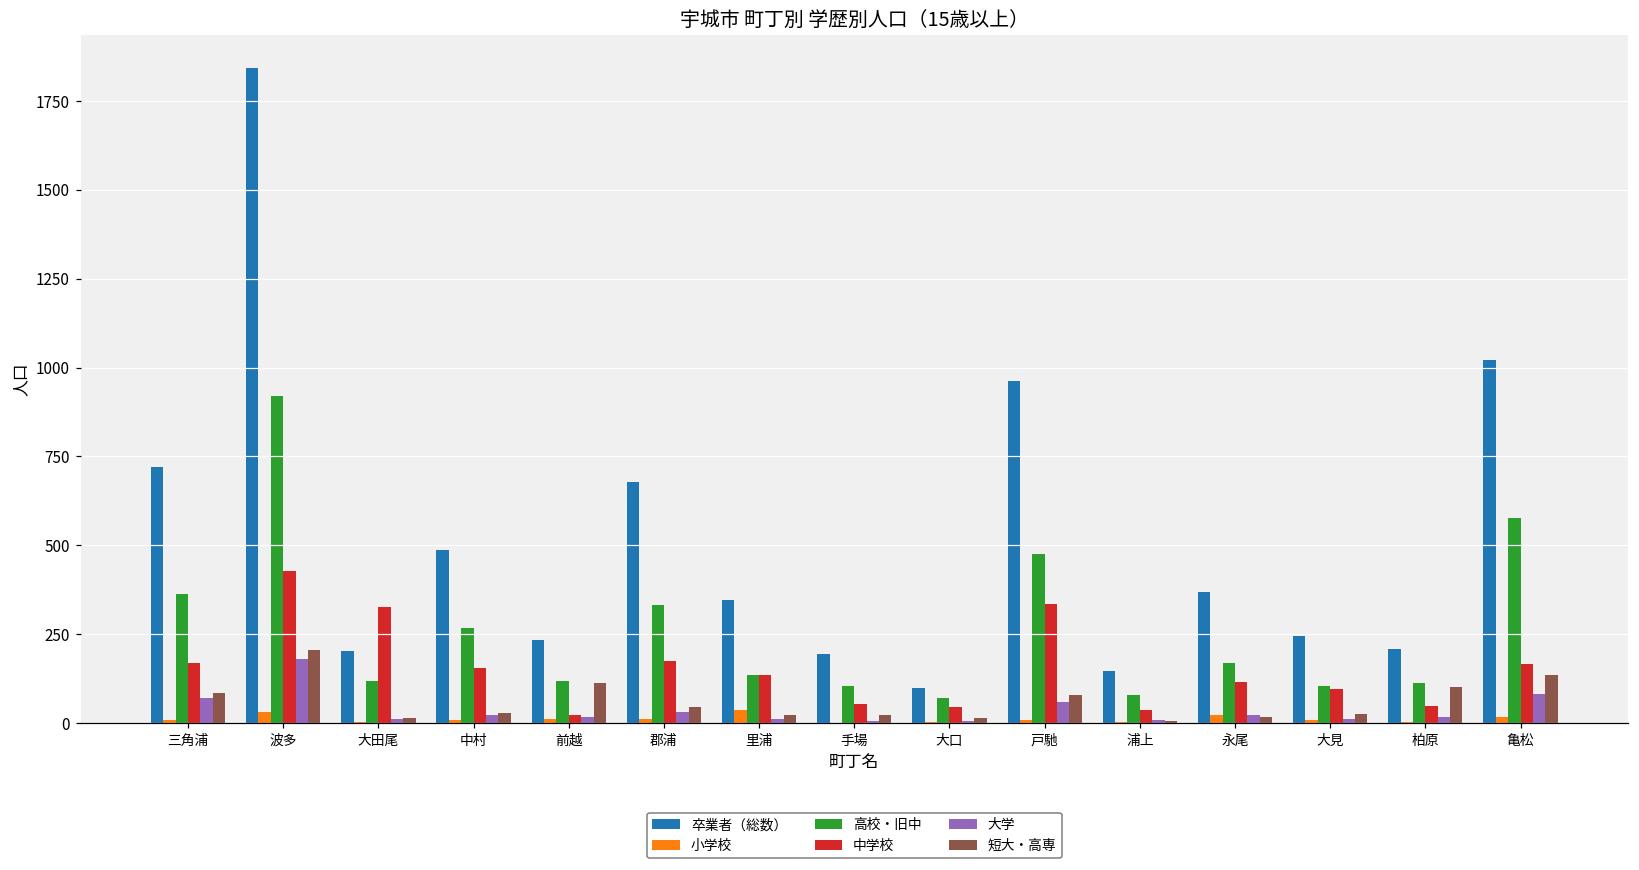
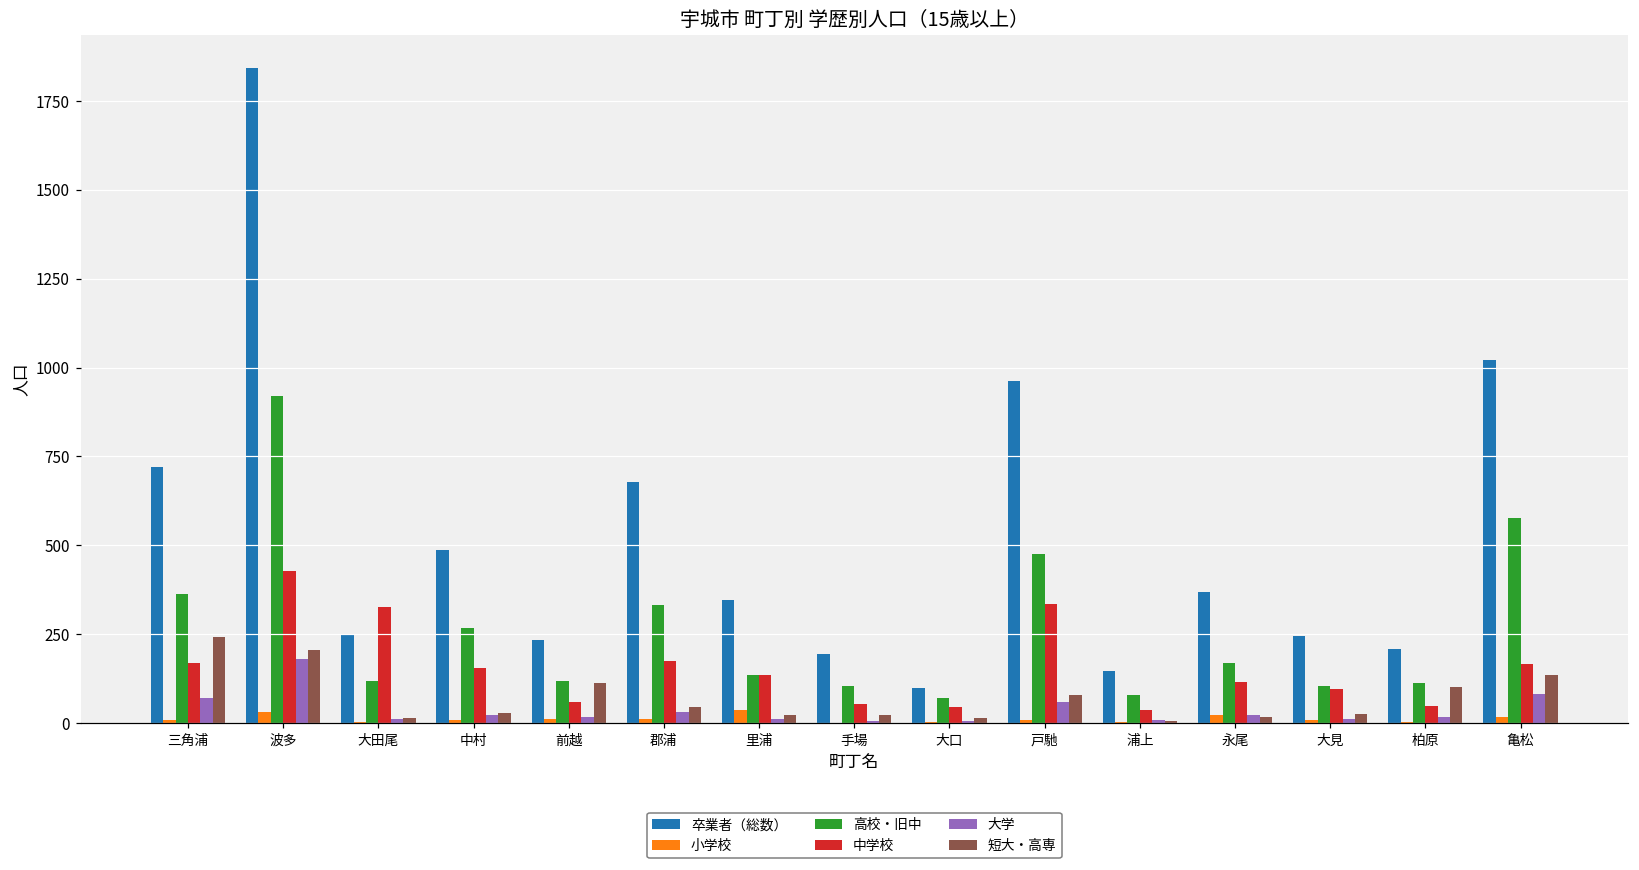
短大・高専, 三角浦: 90 -> 240
卒業者（総数）, 大田尾: 200 -> 250
中学校, 前越: 20 -> 60
